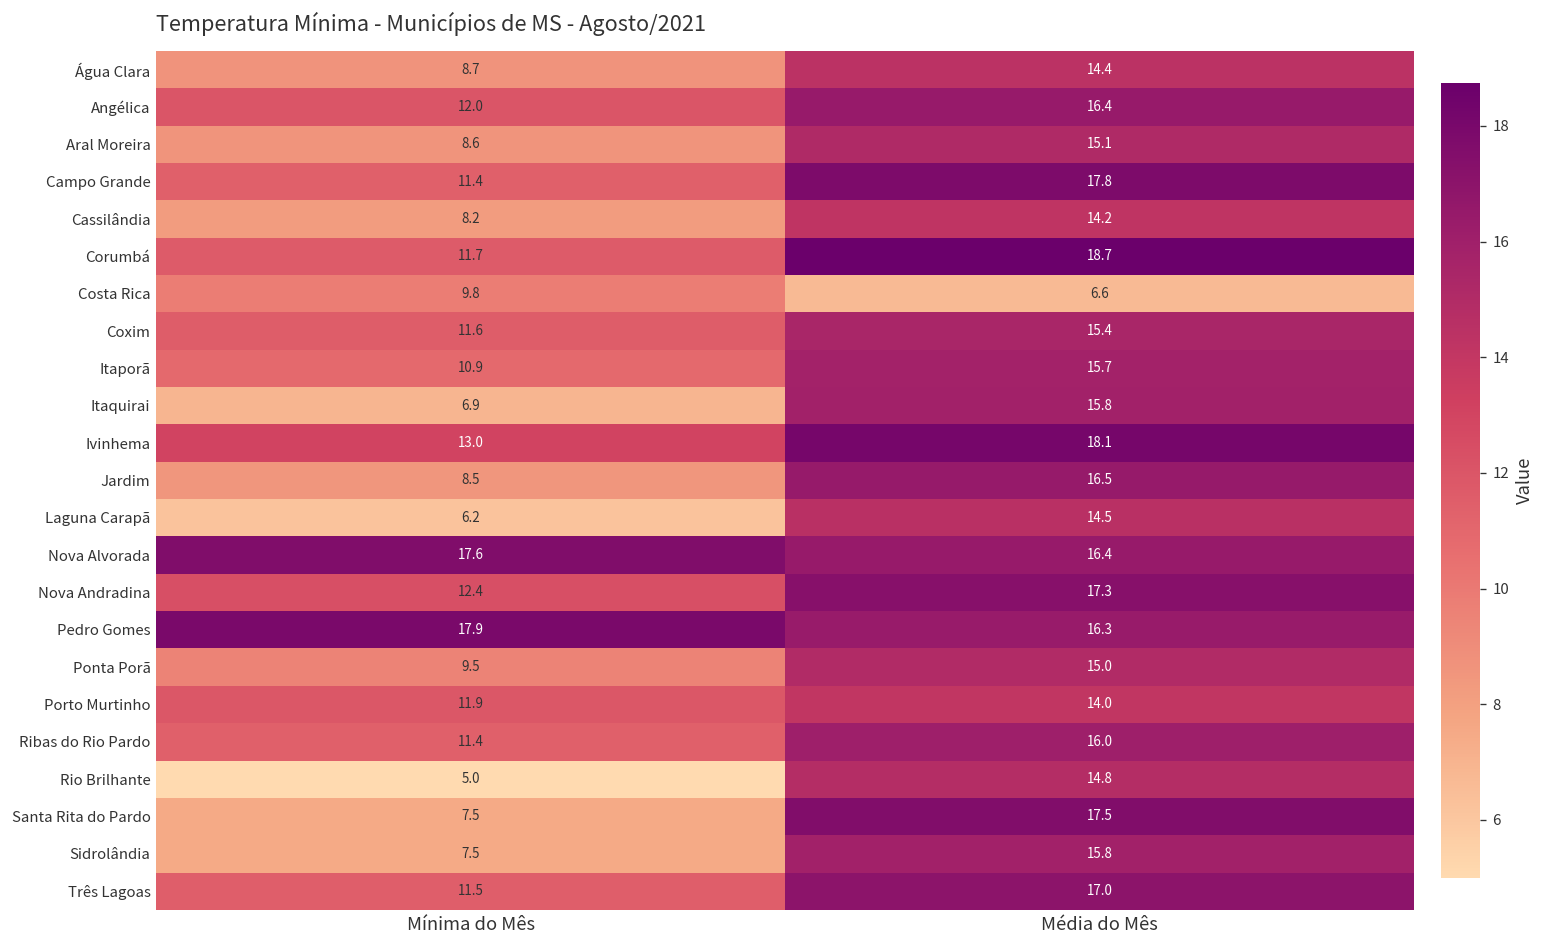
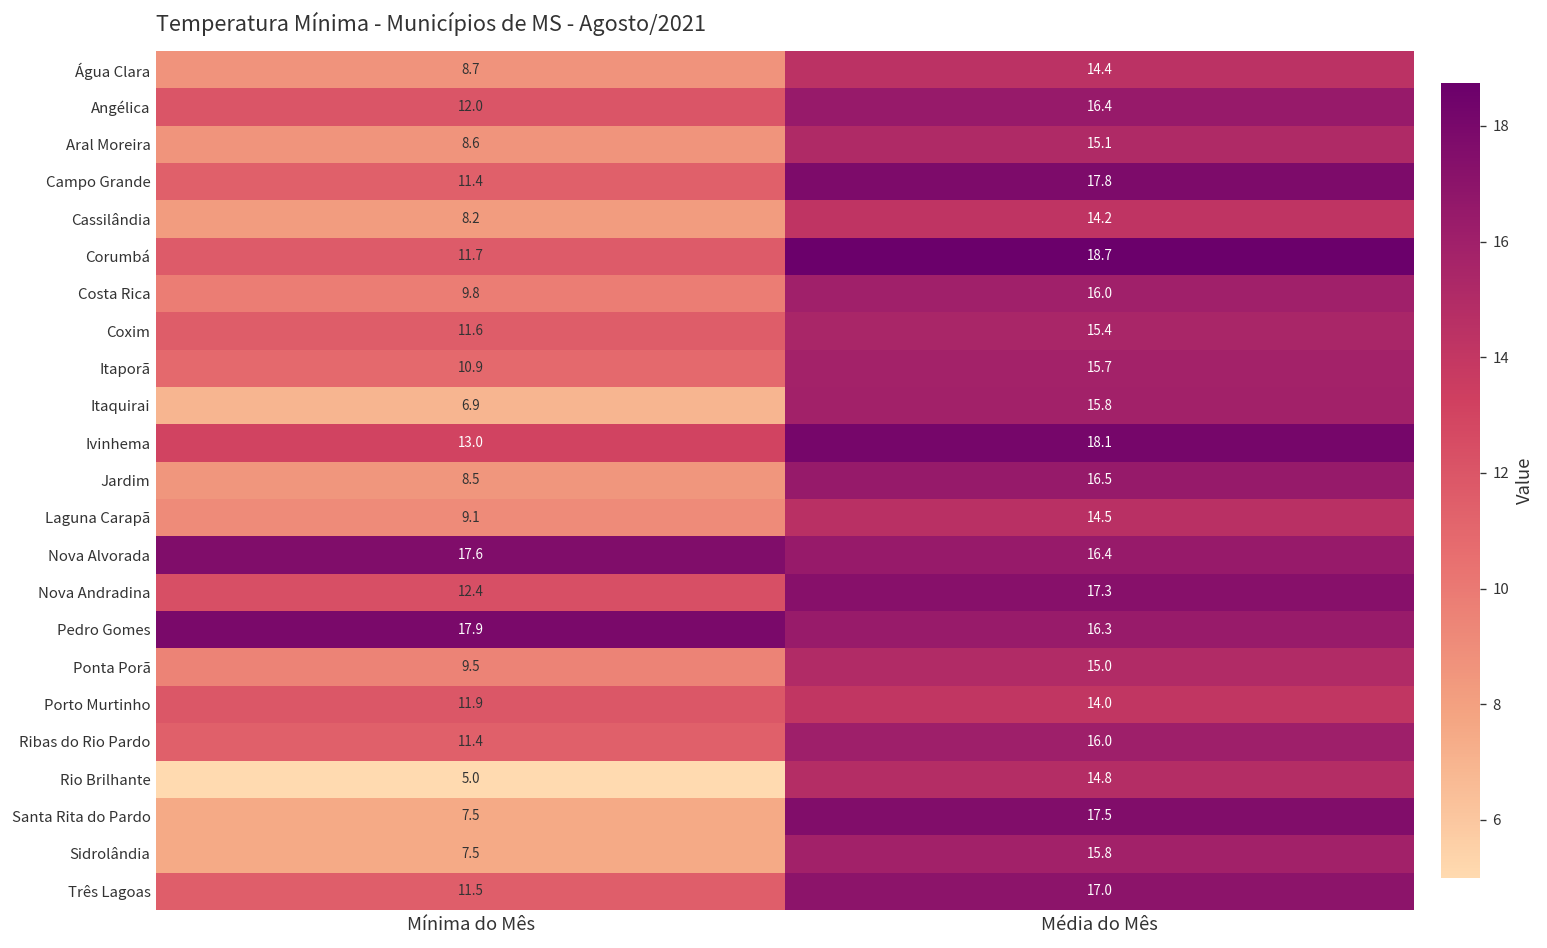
Costa Rica, Média do Mês: 6.6 -> 16.0
Laguna Carapã, Mínima do Mês: 6.2 -> 9.1
